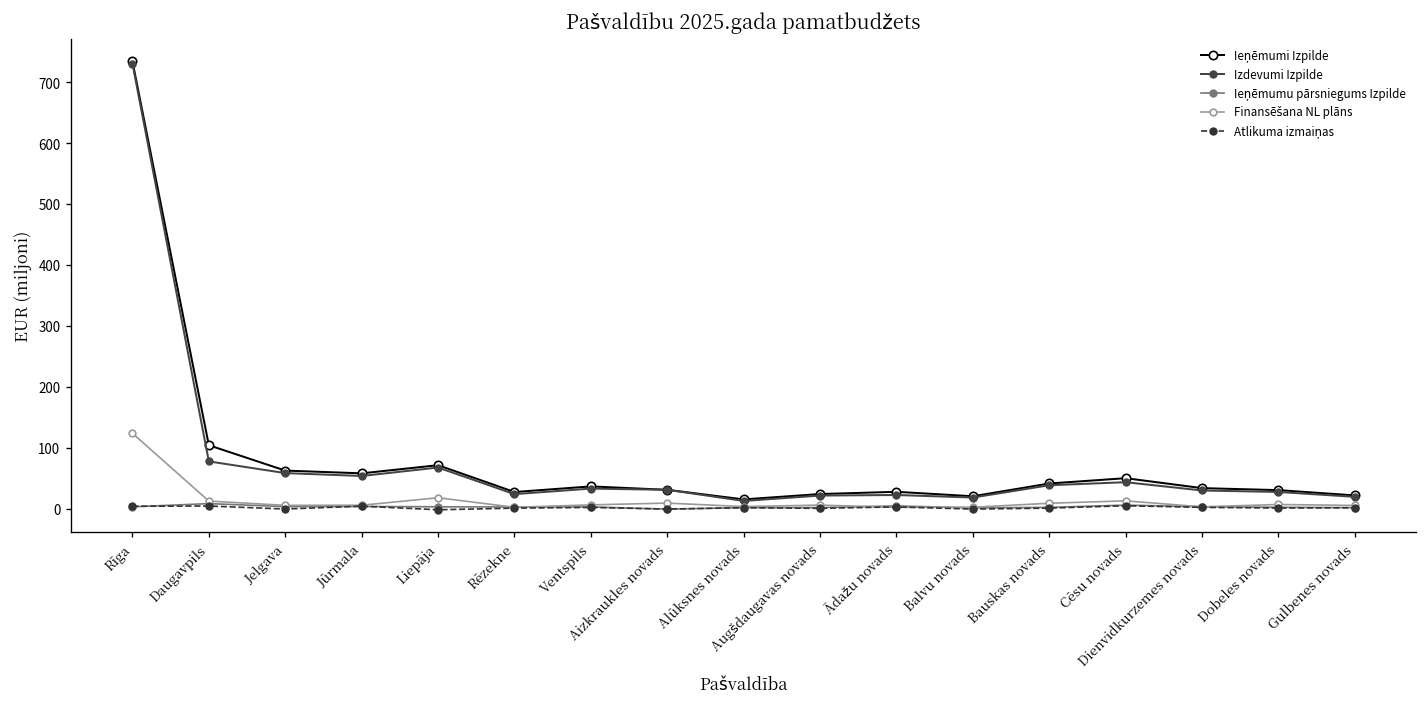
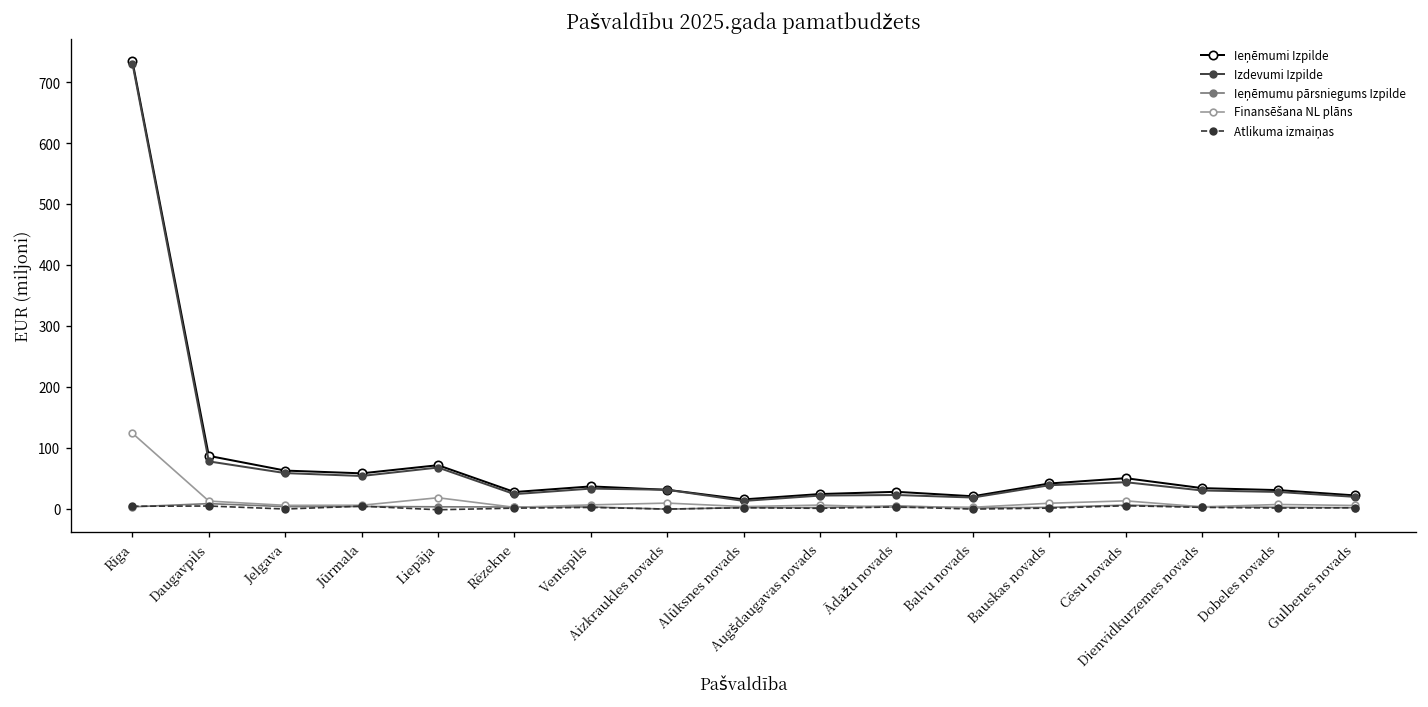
Ieņēmumi Izpilde, Daugavpils: 100 -> 90
